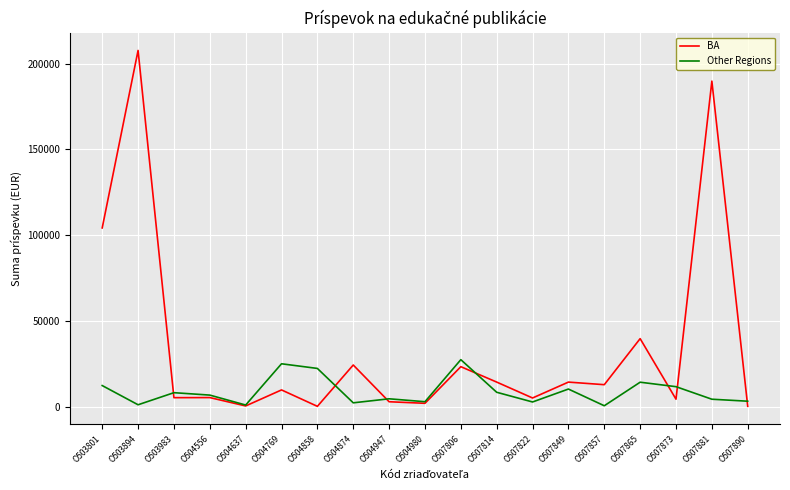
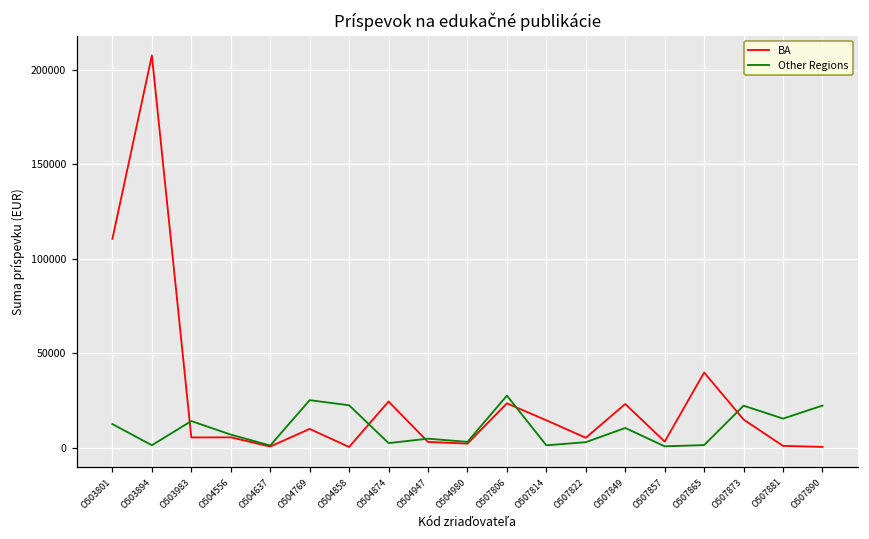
BA, O503801: 104000 -> 111000
Other Regions, O503983: 8000 -> 14000
Other Regions, O507814: 9000 -> 1000
BA, O507849: 15000 -> 23000
BA, O507857: 13000 -> 3000
Other Regions, O507865: 15000 -> 2000
BA, O507873: 5000 -> 15000
Other Regions, O507873: 12000 -> 22000
BA, O507881: 190000 -> 1000
Other Regions, O507881: 5000 -> 16000
Other Regions, O507890: 3000 -> 22000
